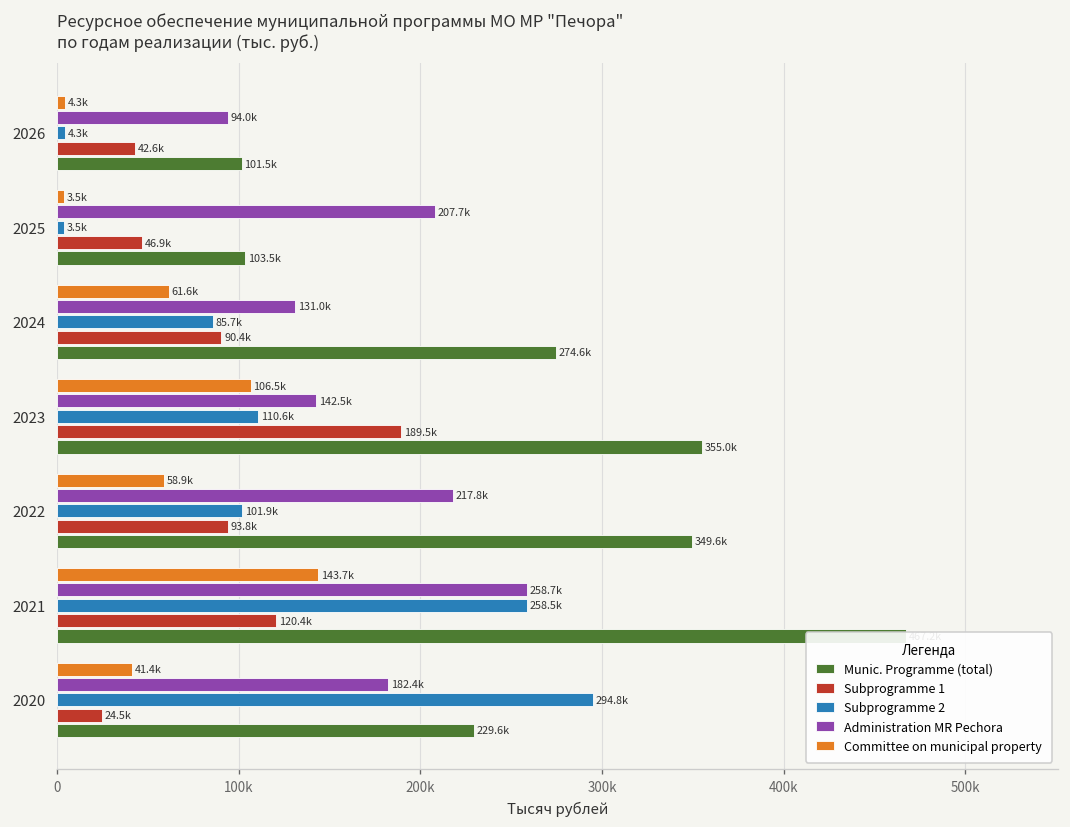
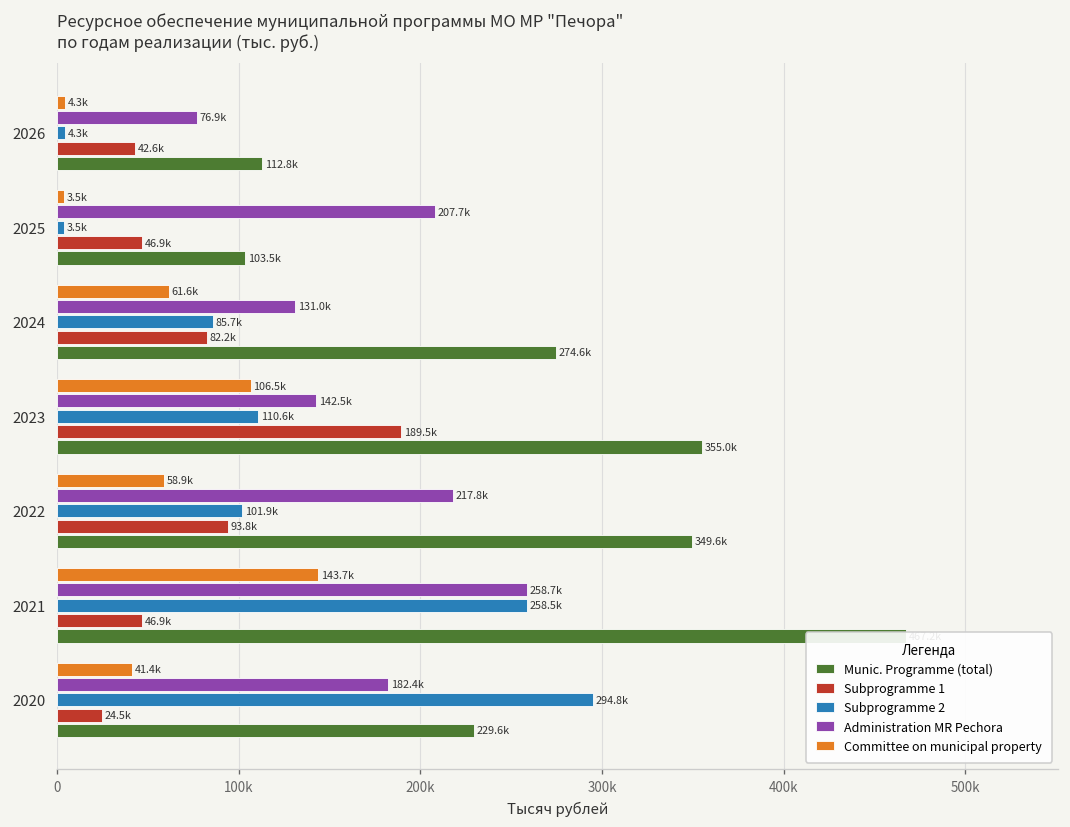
Administration MR Pechora, 2026: 94.0k -> 76.9k
Munic. Programme (total), 2026: 101.5k -> 112.8k
Subprogramme 1, 2024: 90.4k -> 82.2k
Subprogramme 1, 2021: 120.4k -> 46.9k
